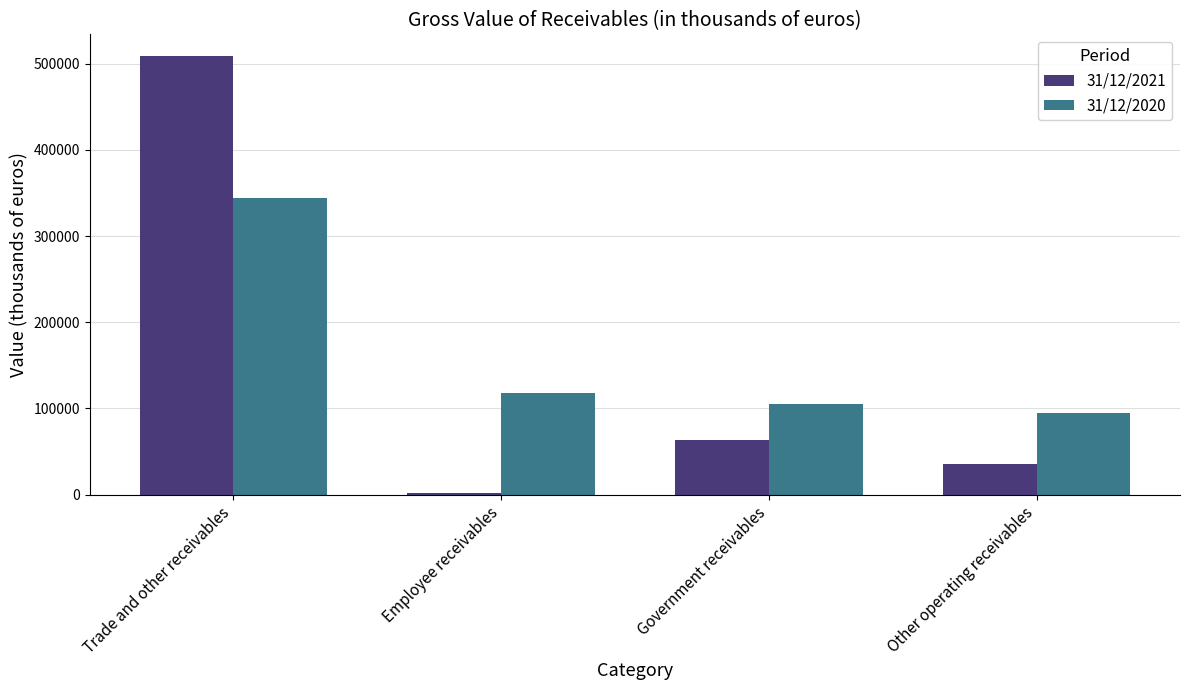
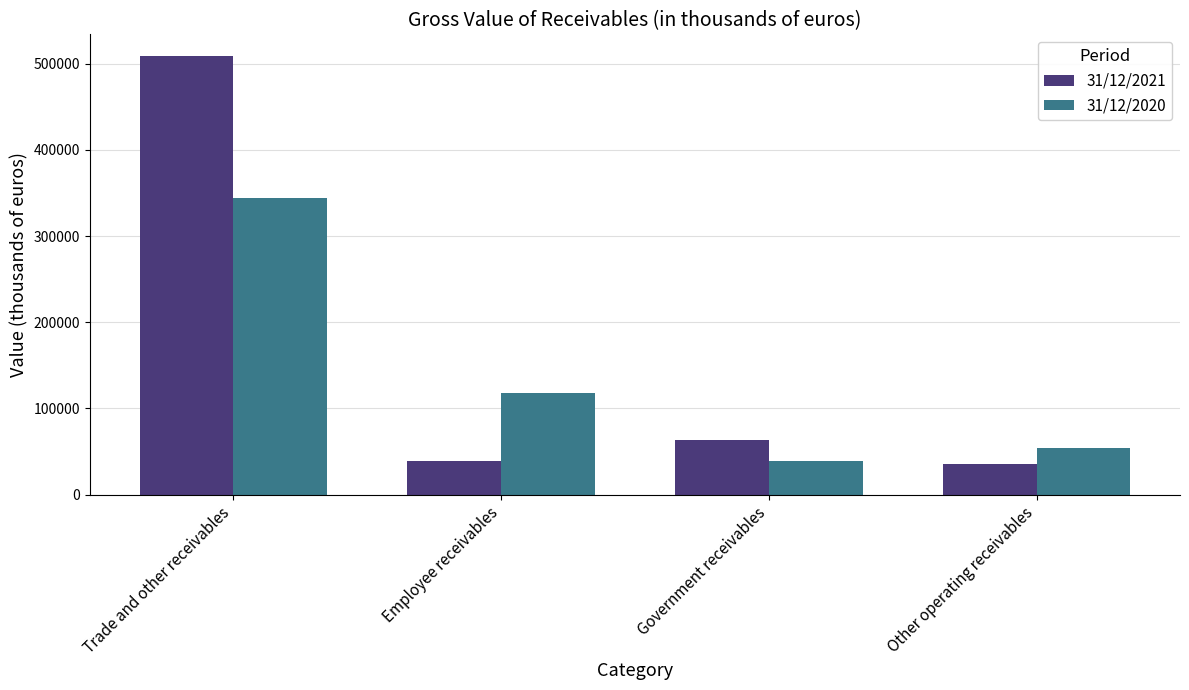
31/12/2021, Employee receivables: 0 -> 40000
31/12/2020, Government receivables: 100000 -> 40000
31/12/2020, Other operating receivables: 90000 -> 50000
